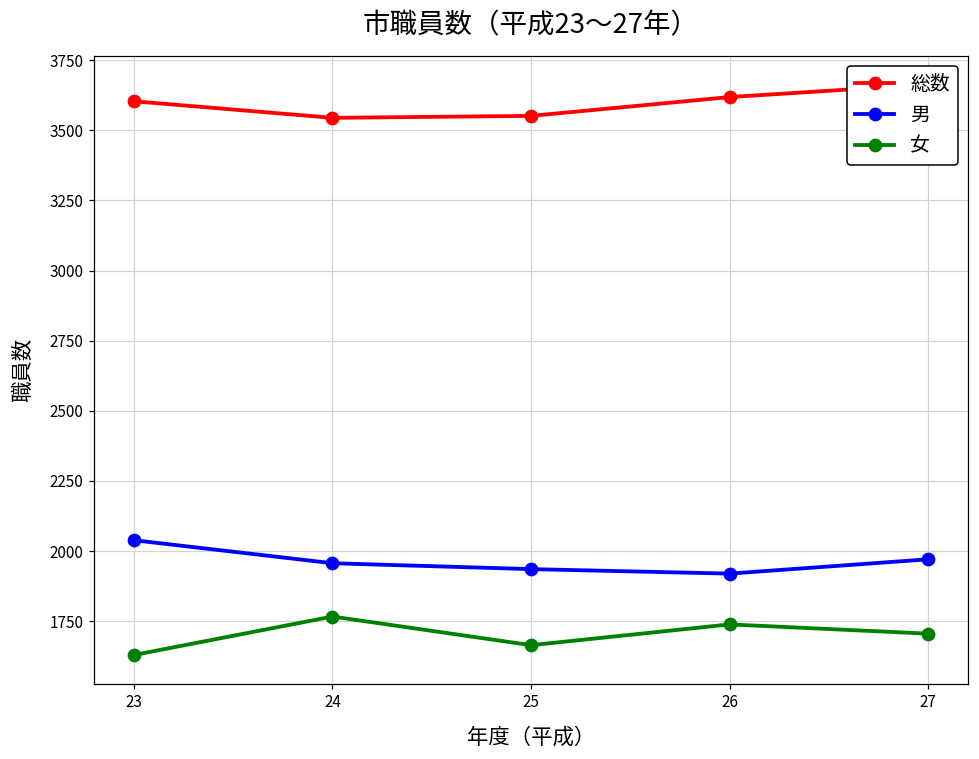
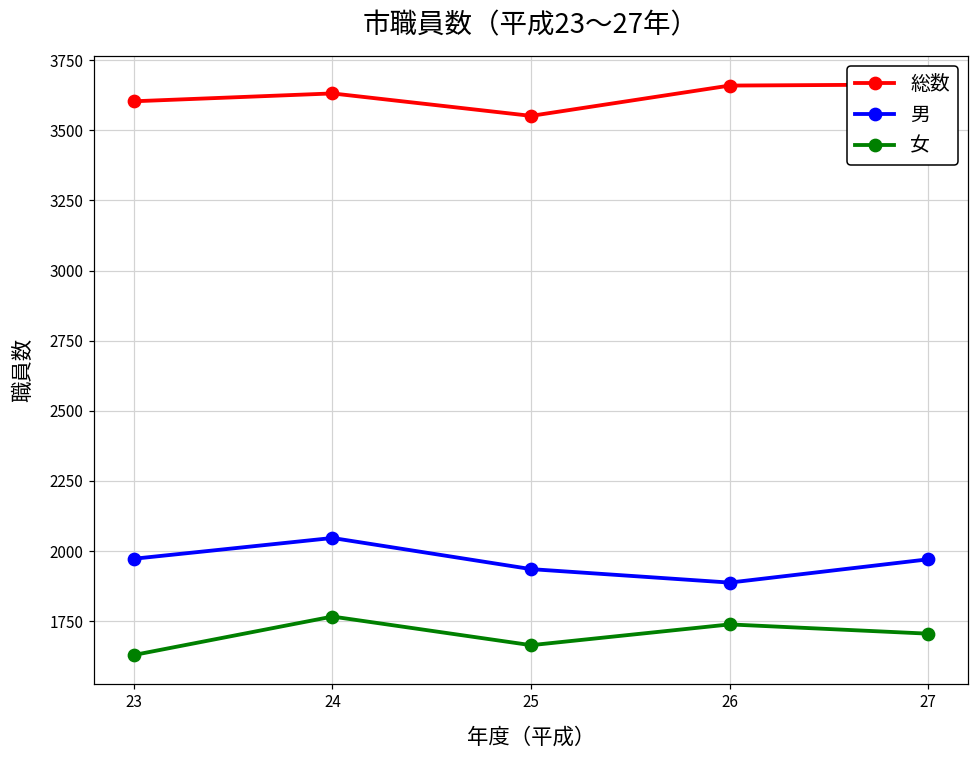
男, 23: 2040 -> 1970
総数, 24: 3540 -> 3630
男, 24: 1960 -> 2050
総数, 26: 3620 -> 3660
男, 26: 1920 -> 1890
